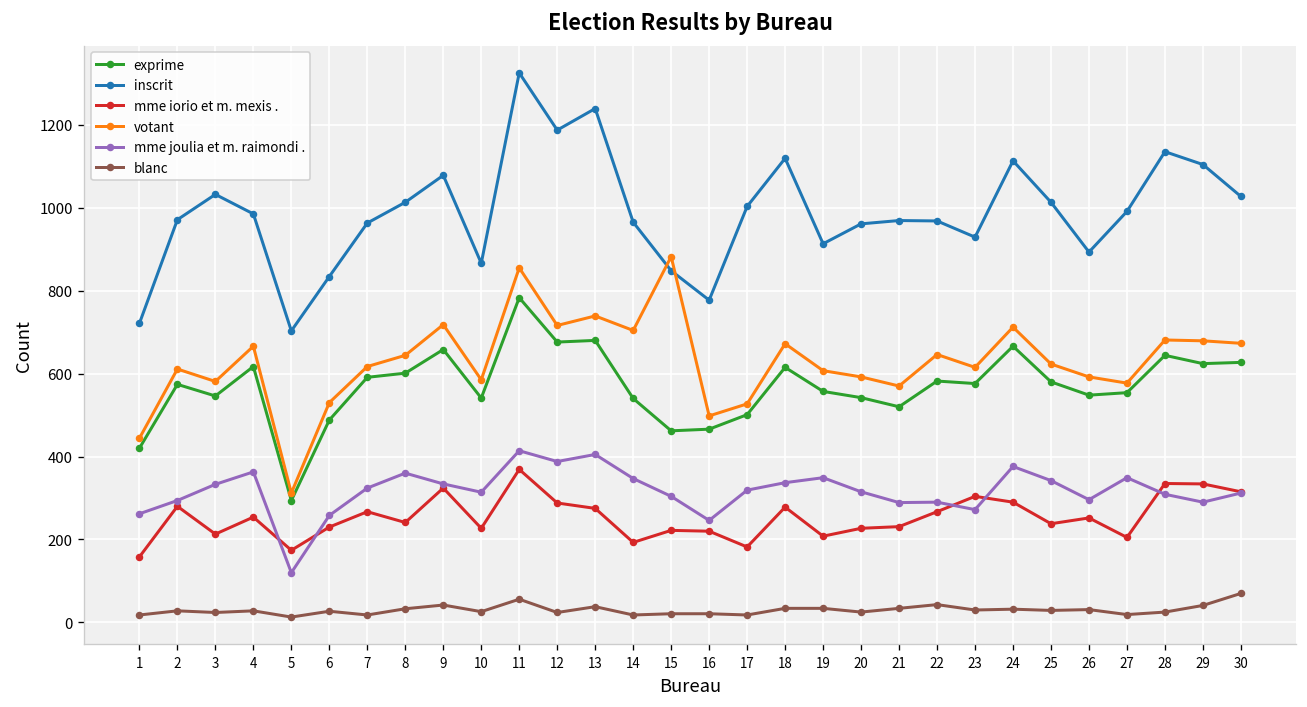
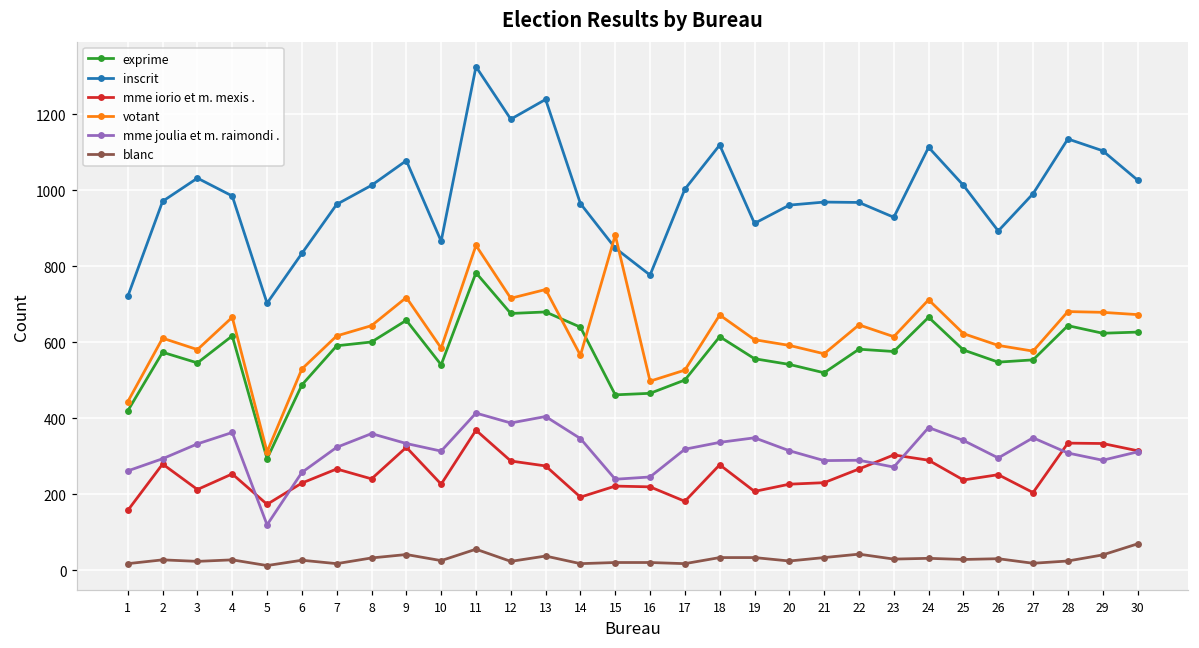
exprime, 14: 540 -> 640
votant, 14: 700 -> 570
mme joulia et m. raimondi ., 15: 300 -> 240
